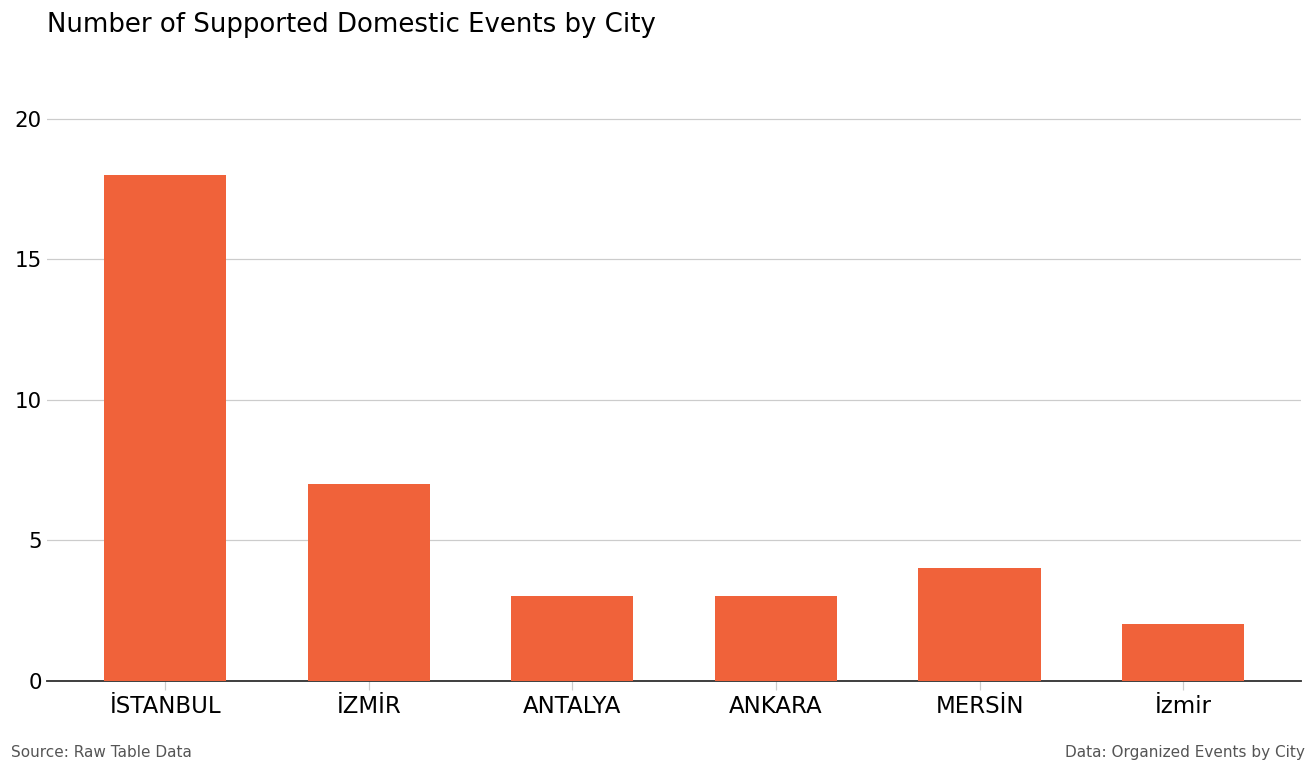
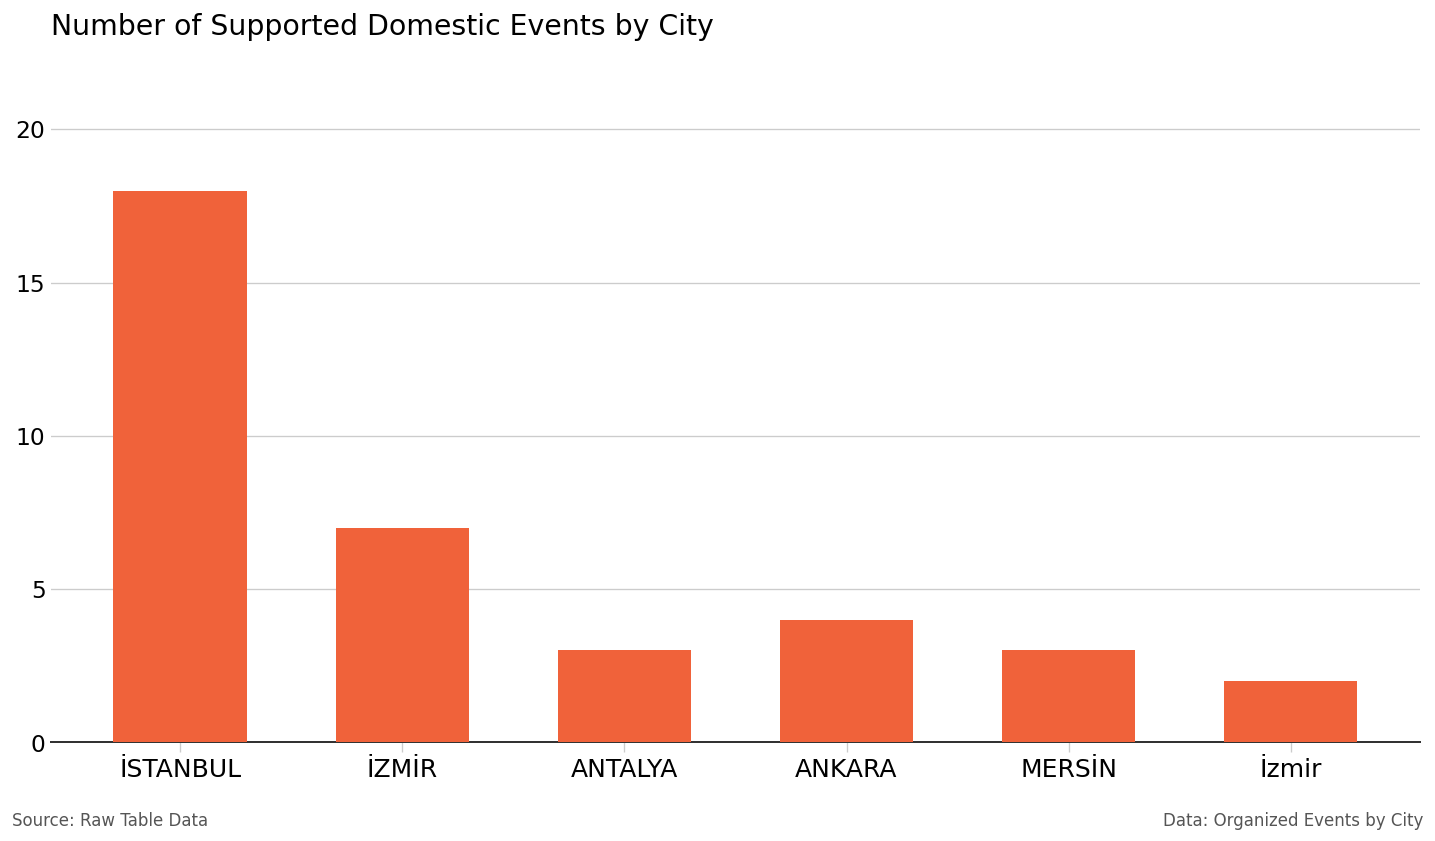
ANKARA: 3 -> 4
MERSİN: 4 -> 3
